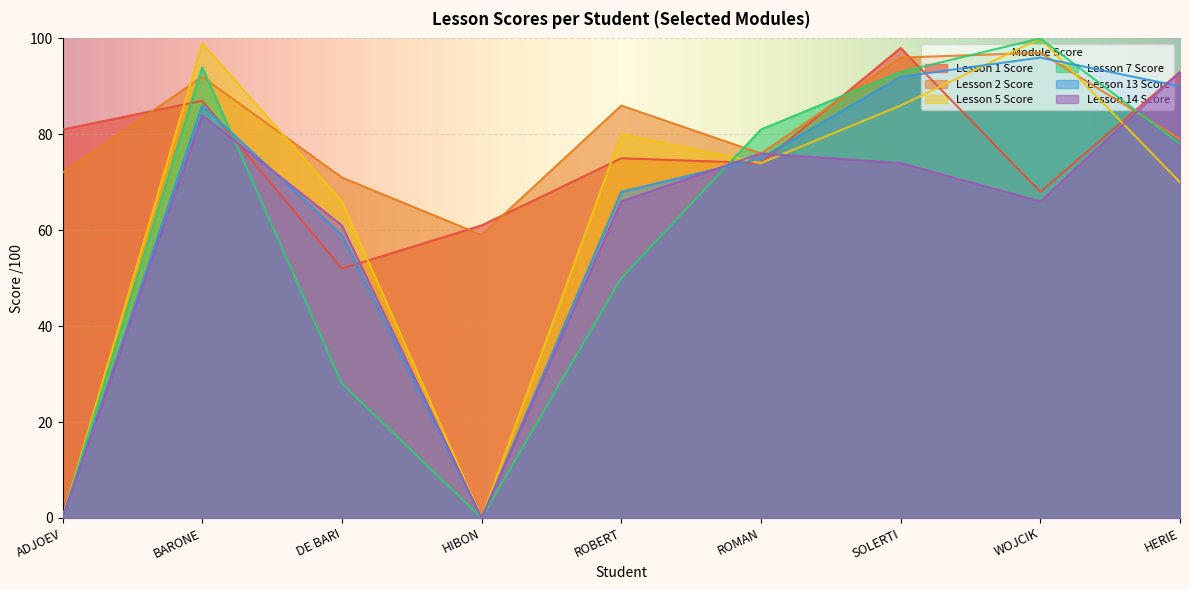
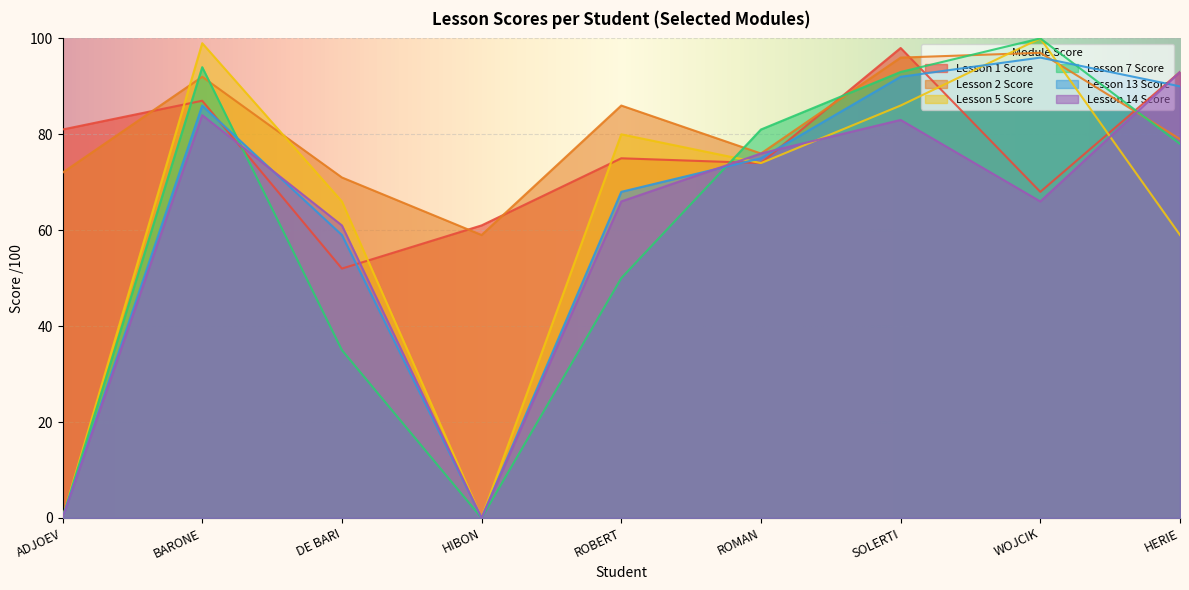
Lesson 7 Score, DE BARI: 28 -> 35
Lesson 14 Score, SOLERTI: 74 -> 83
Lesson 5 Score, HERIE: 70 -> 59
